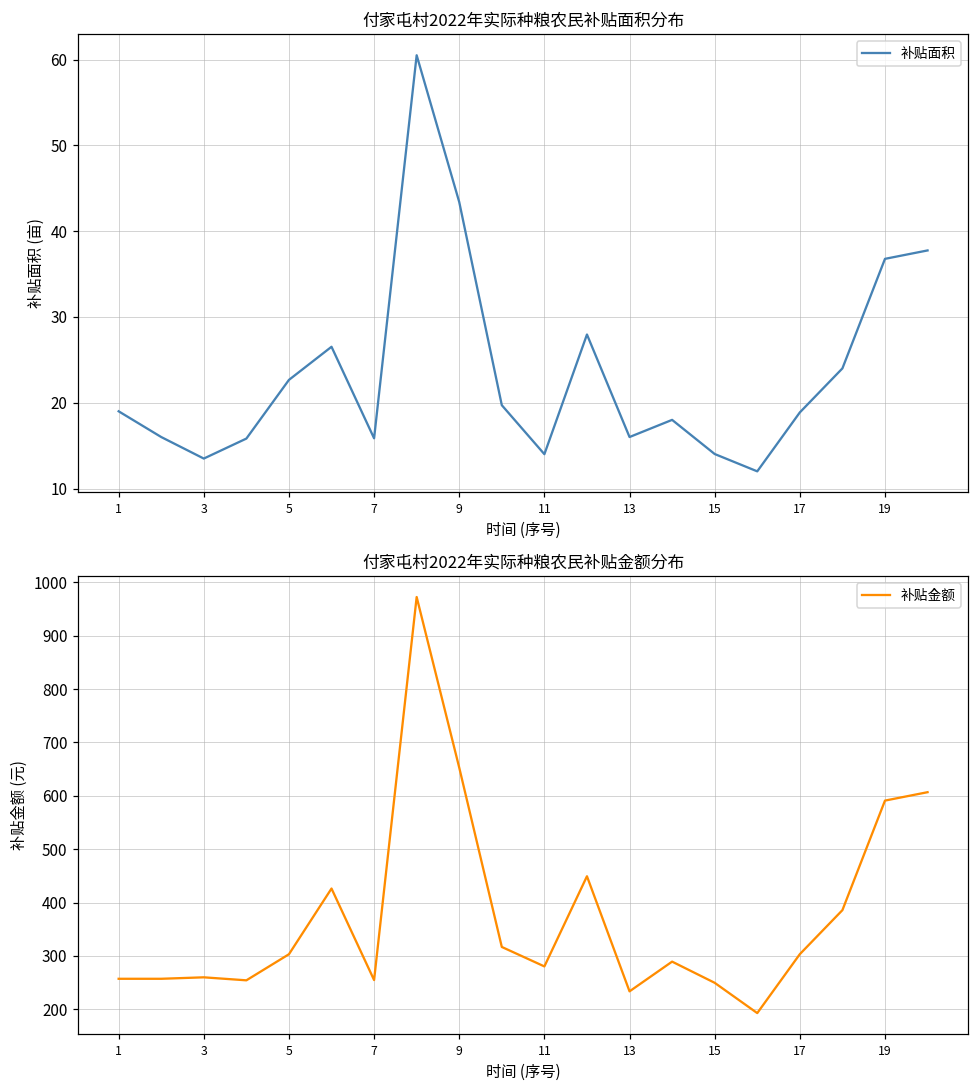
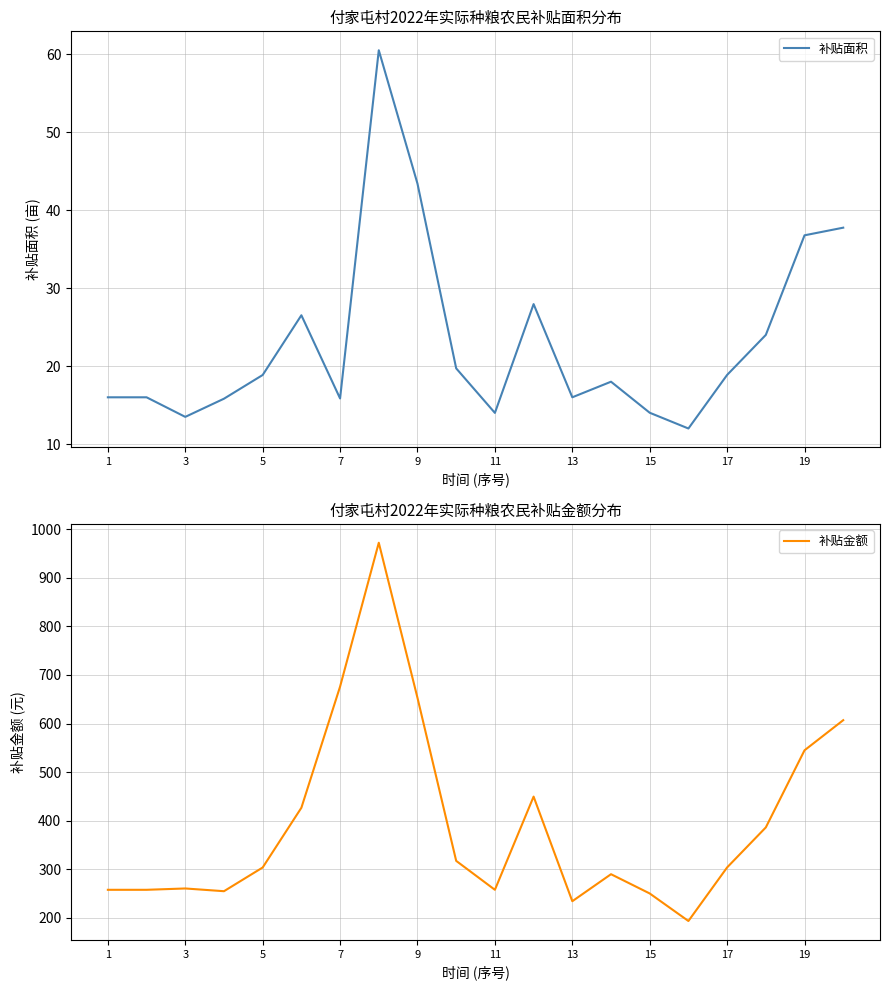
付家屯村2022年实际种粮农民补贴面积分布, 1: 19 -> 16
付家屯村2022年实际种粮农民补贴面积分布, 5: 23 -> 19
付家屯村2022年实际种粮农民补贴金额分布, 7: 250 -> 680
付家屯村2022年实际种粮农民补贴金额分布, 11: 280 -> 260
付家屯村2022年实际种粮农民补贴金额分布, 19: 590 -> 540
